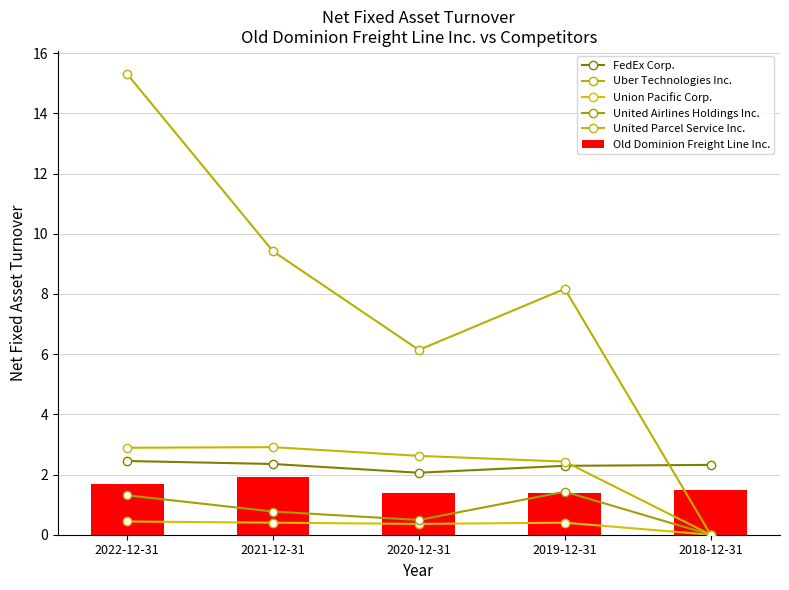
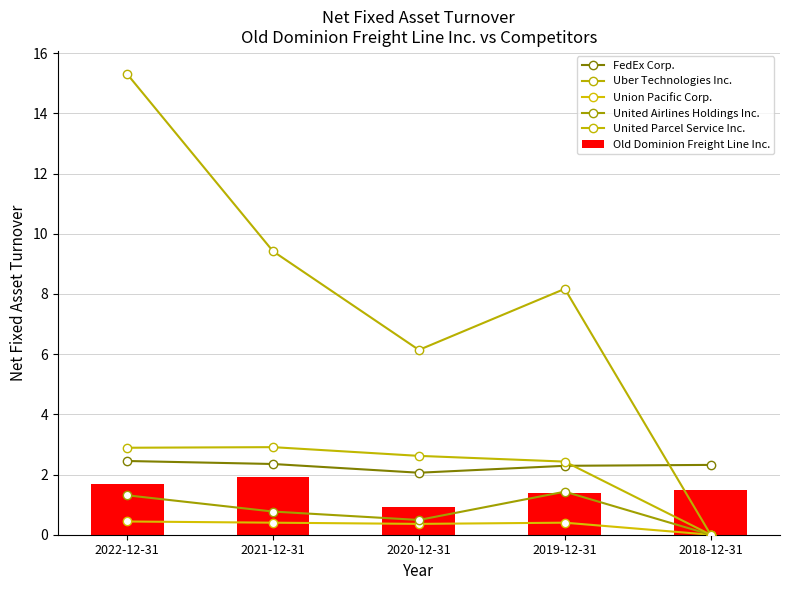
Old Dominion Freight Line Inc., 2020-12-31: 1.4 -> 0.9
